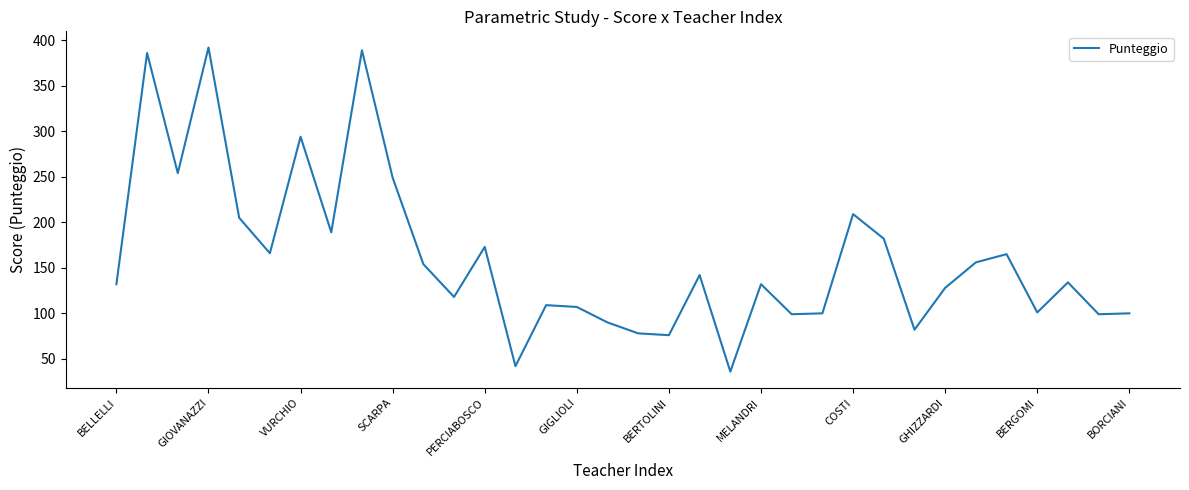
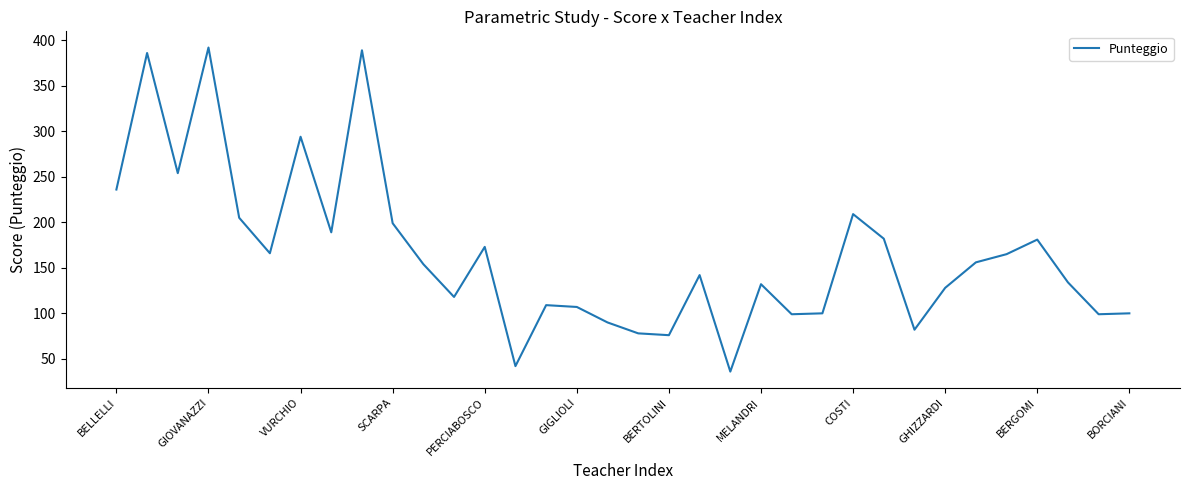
BELLELLI: 130 -> 240
SCARPA: 250 -> 200
BERGOMI: 100 -> 180
